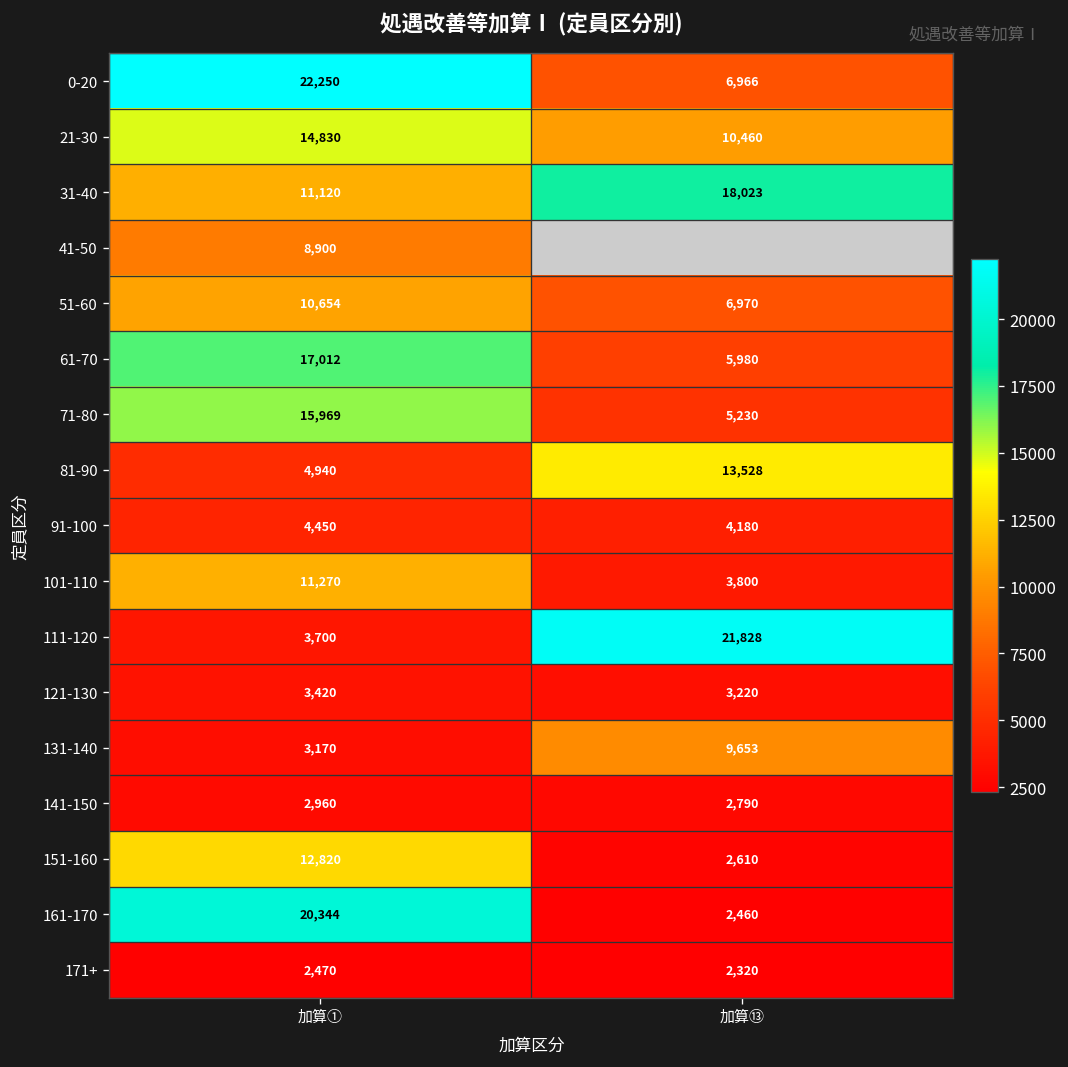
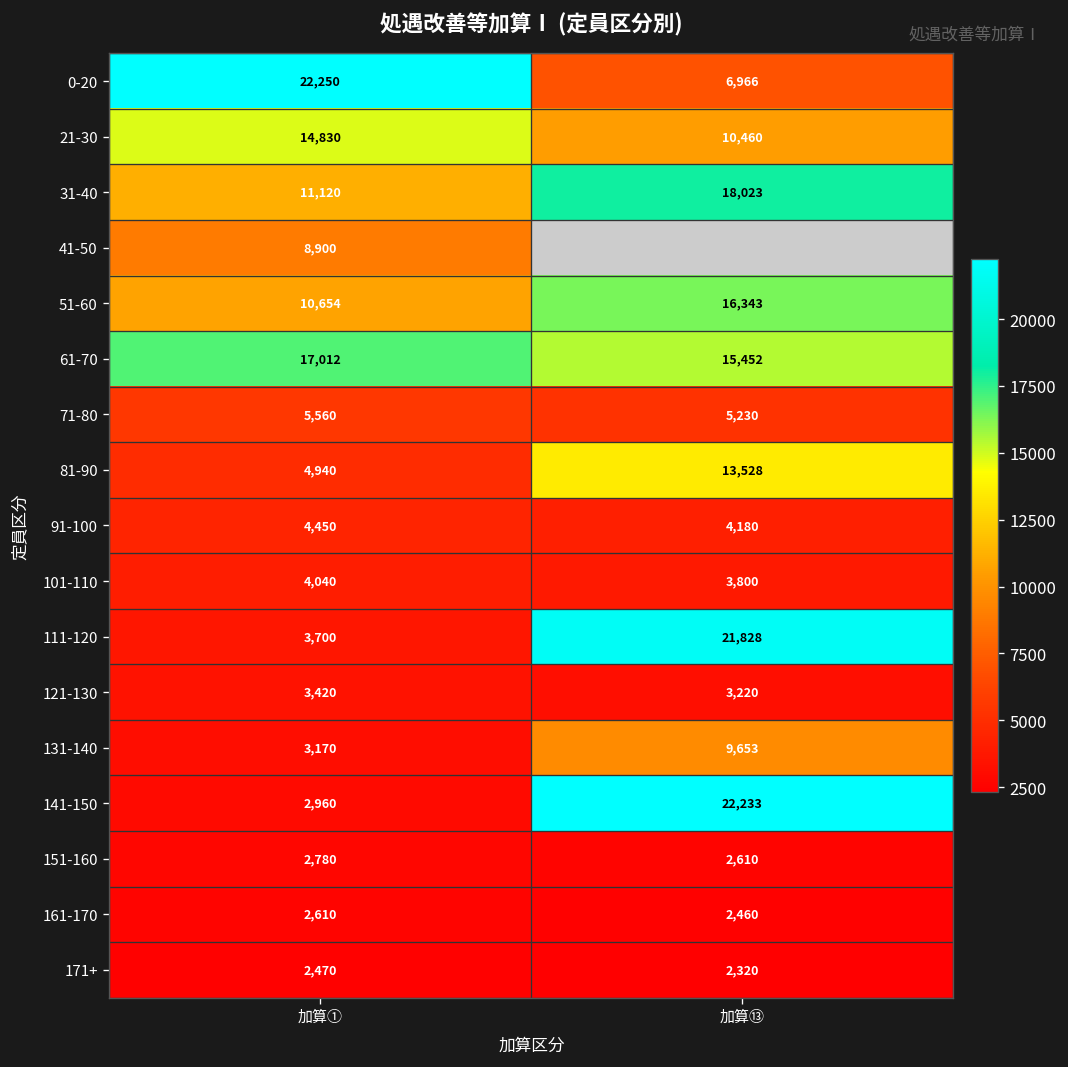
51-60, 加算⑬: 6,970 -> 16,343
61-70, 加算⑬: 5,980 -> 15,452
71-80, 加算①: 15,969 -> 5,560
101-110, 加算①: 11,270 -> 4,040
141-150, 加算⑬: 2,790 -> 22,233
151-160, 加算①: 12,820 -> 2,780
161-170, 加算①: 20,344 -> 2,610
